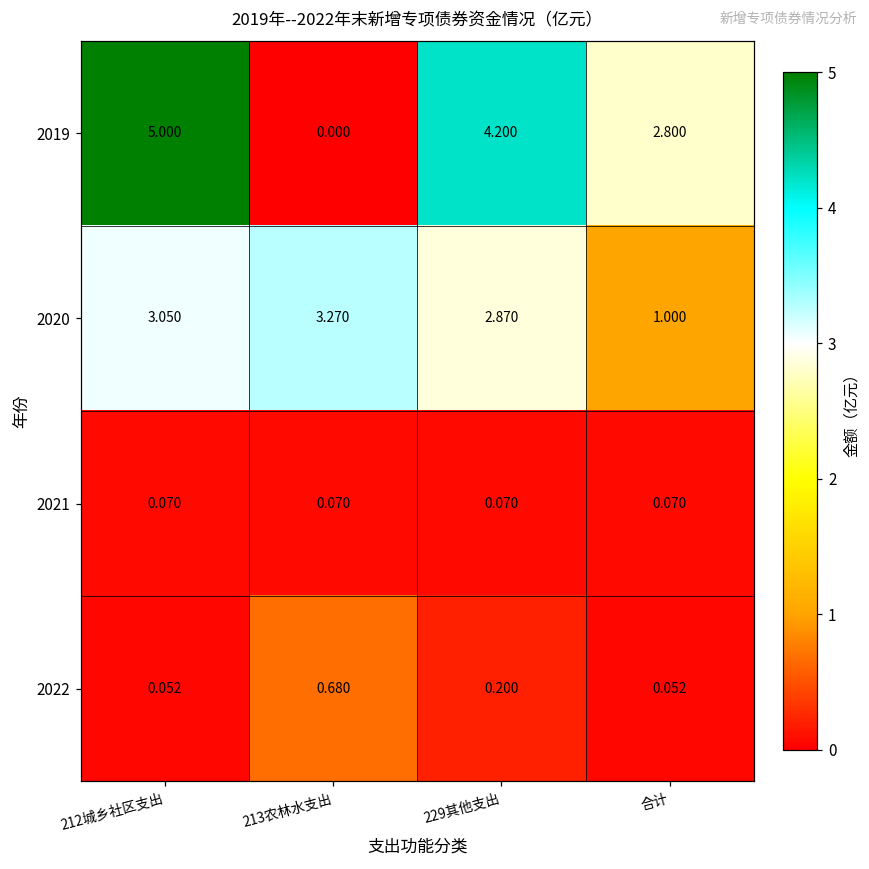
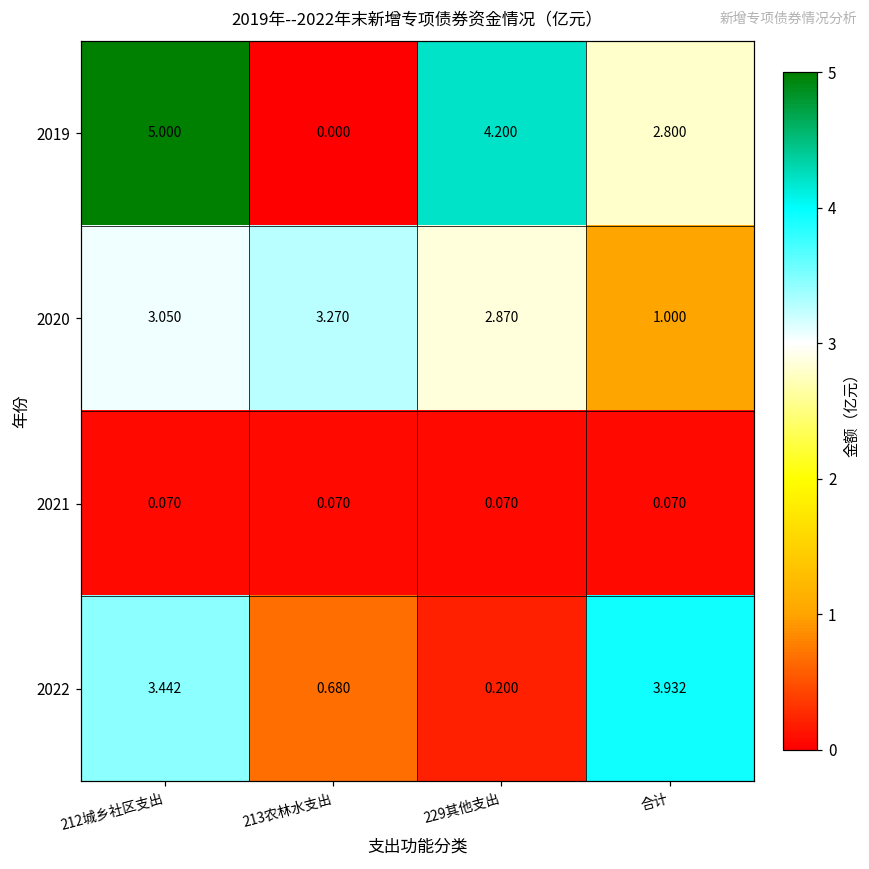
2022, 212城乡社区支出: 0.052 -> 3.442
2022, 合计: 0.052 -> 3.932
